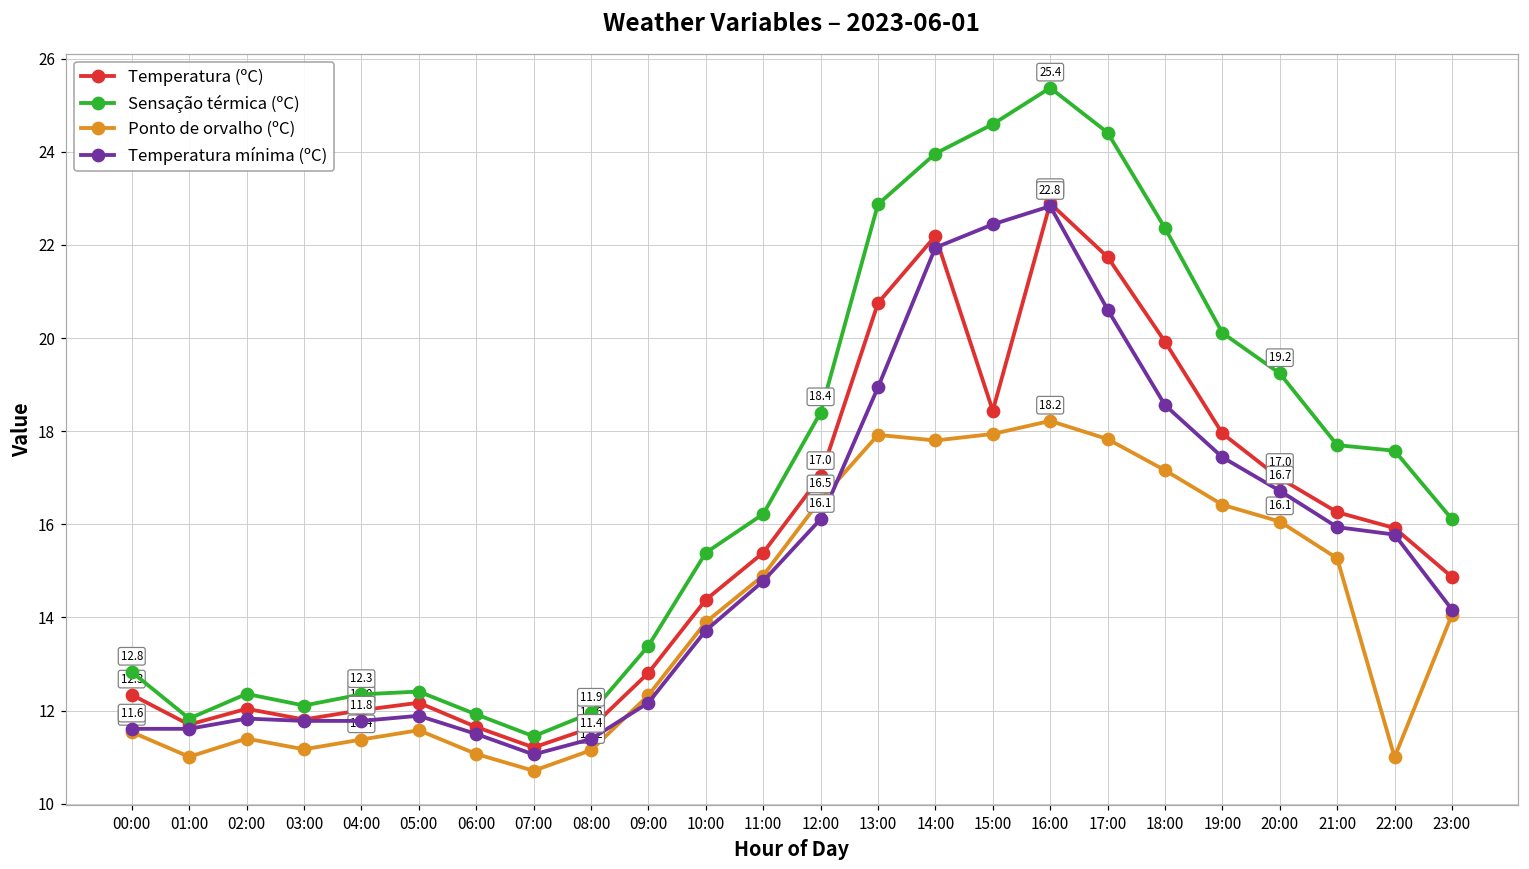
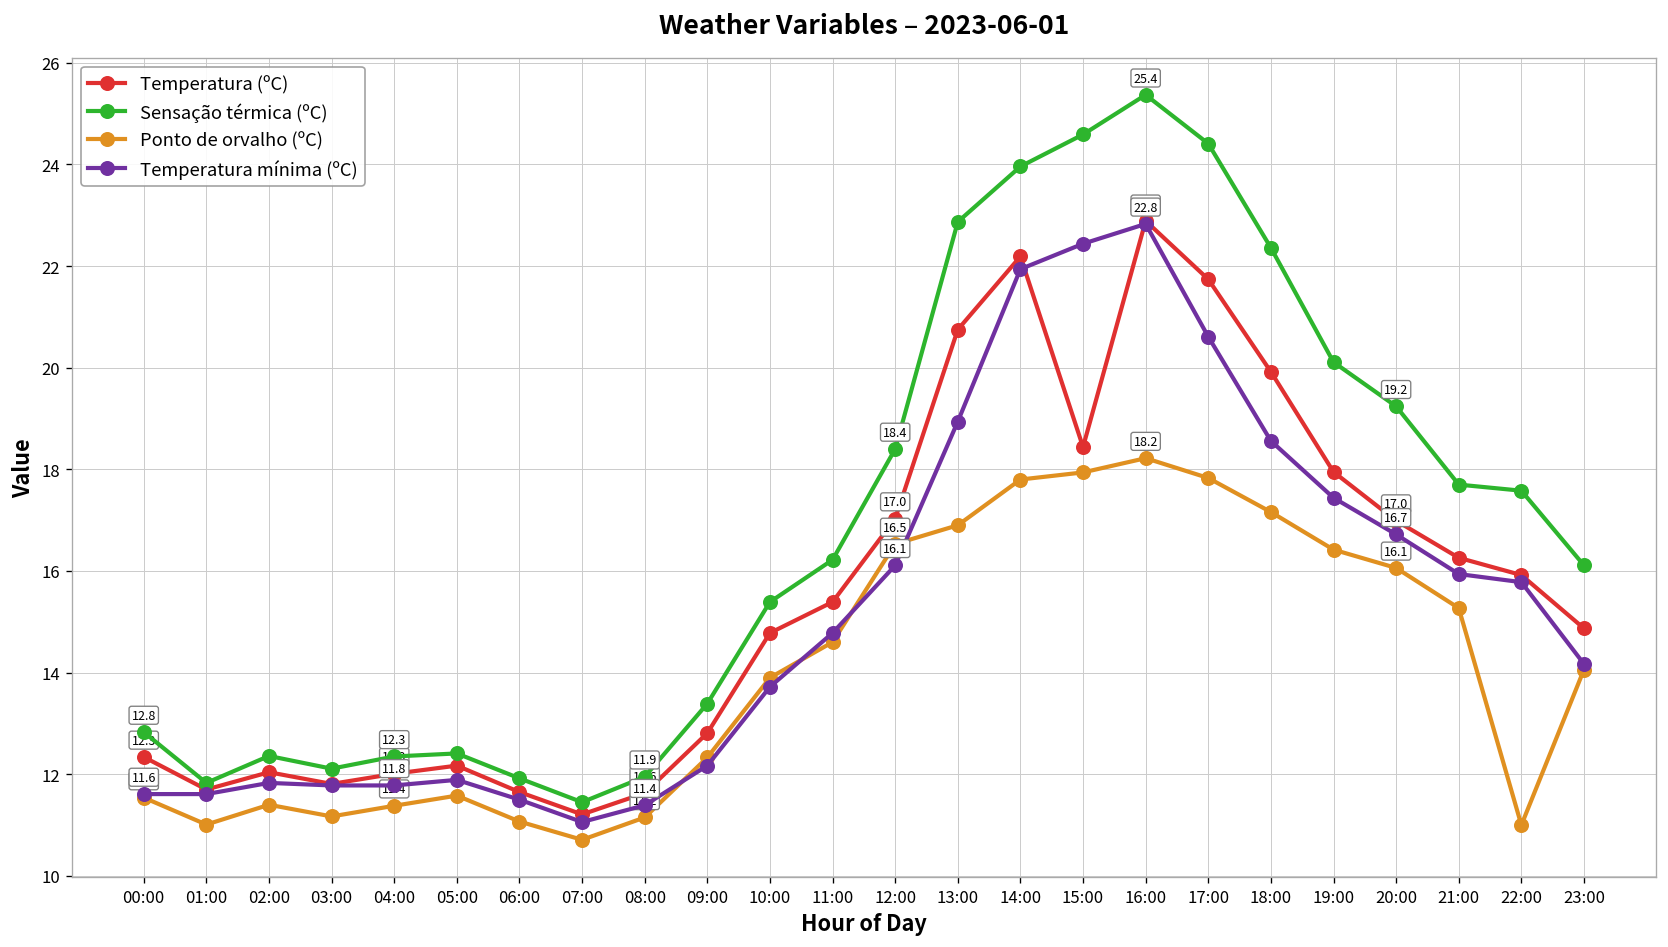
Temperatura (ºC), 10:00: 14.4 -> 14.8
Ponto de orvalho (ºC), 11:00: 14.9 -> 14.6
Ponto de orvalho (ºC), 13:00: 17.9 -> 16.9
